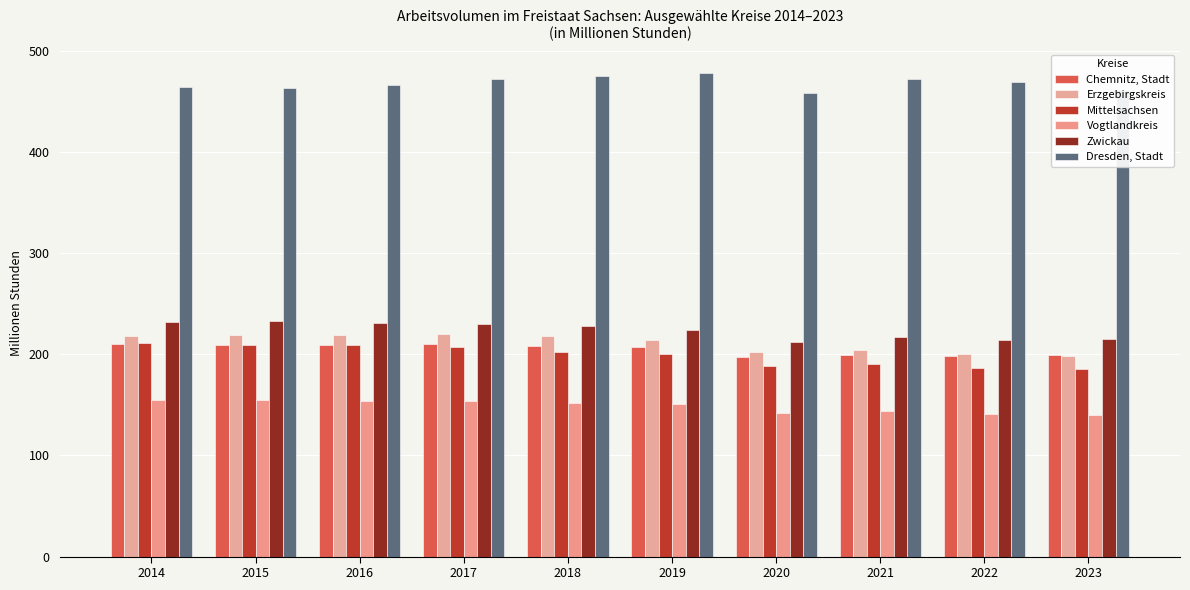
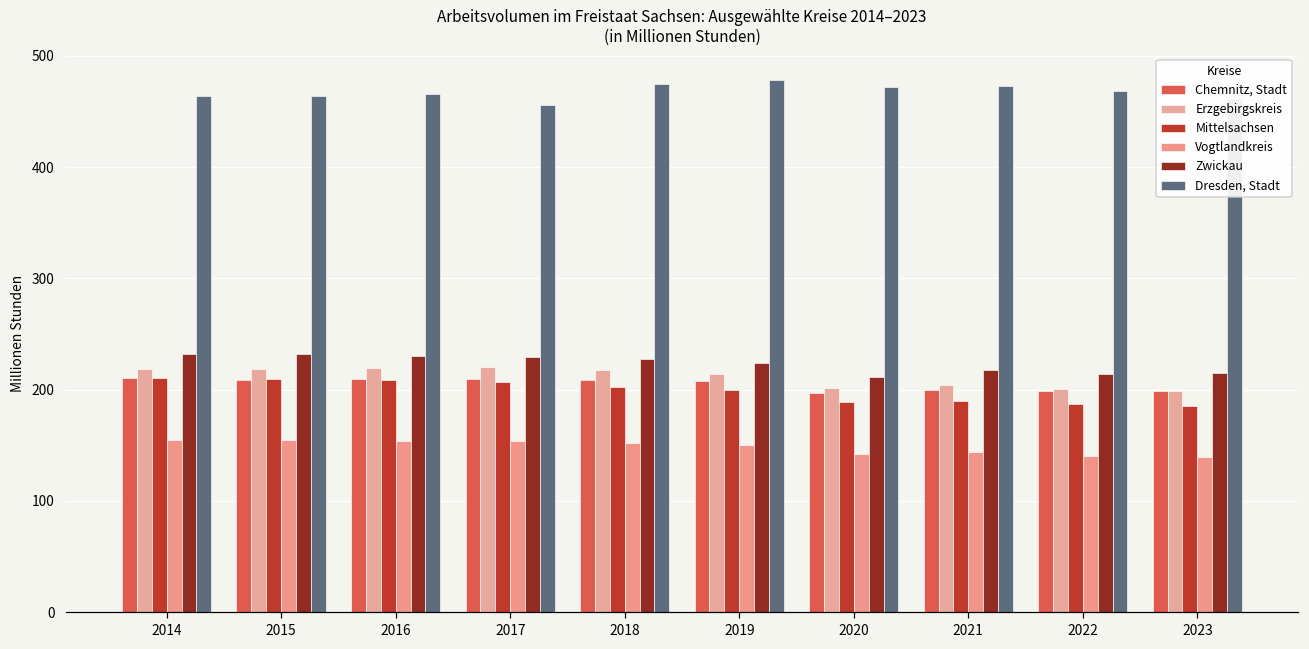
Dresden, Stadt, 2017: 473 -> 456
Dresden, Stadt, 2020: 459 -> 472
